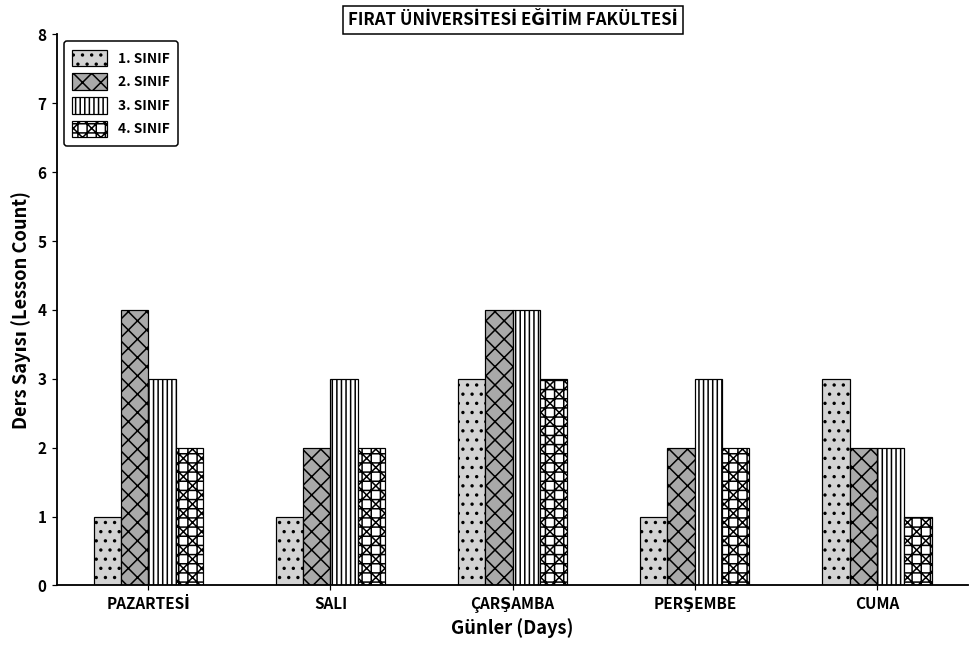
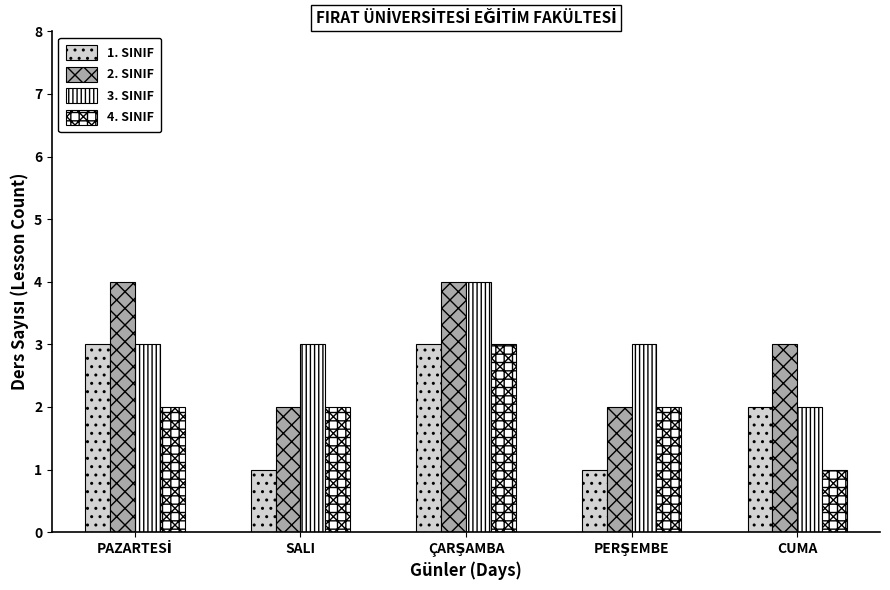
1. SINIF, PAZARTESİ: 1 -> 3
1. SINIF, CUMA: 3 -> 2
2. SINIF, CUMA: 2 -> 3
